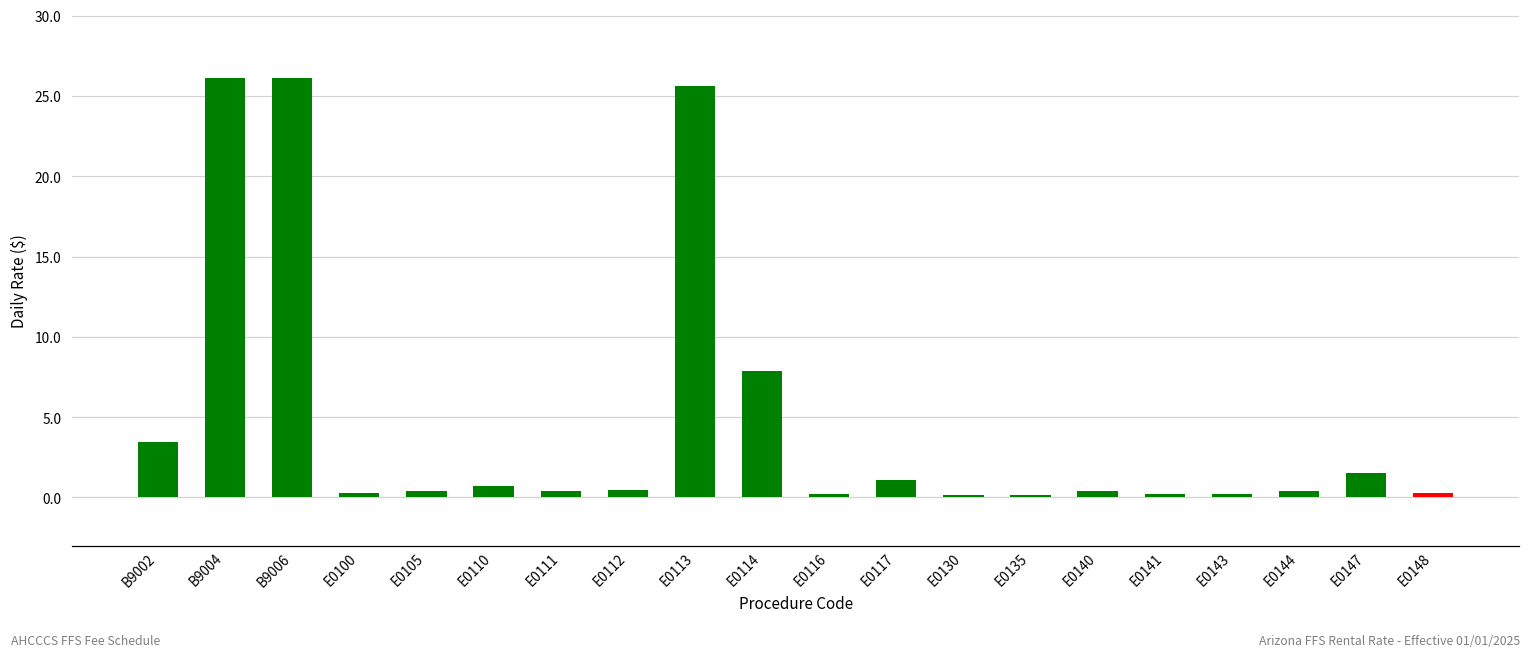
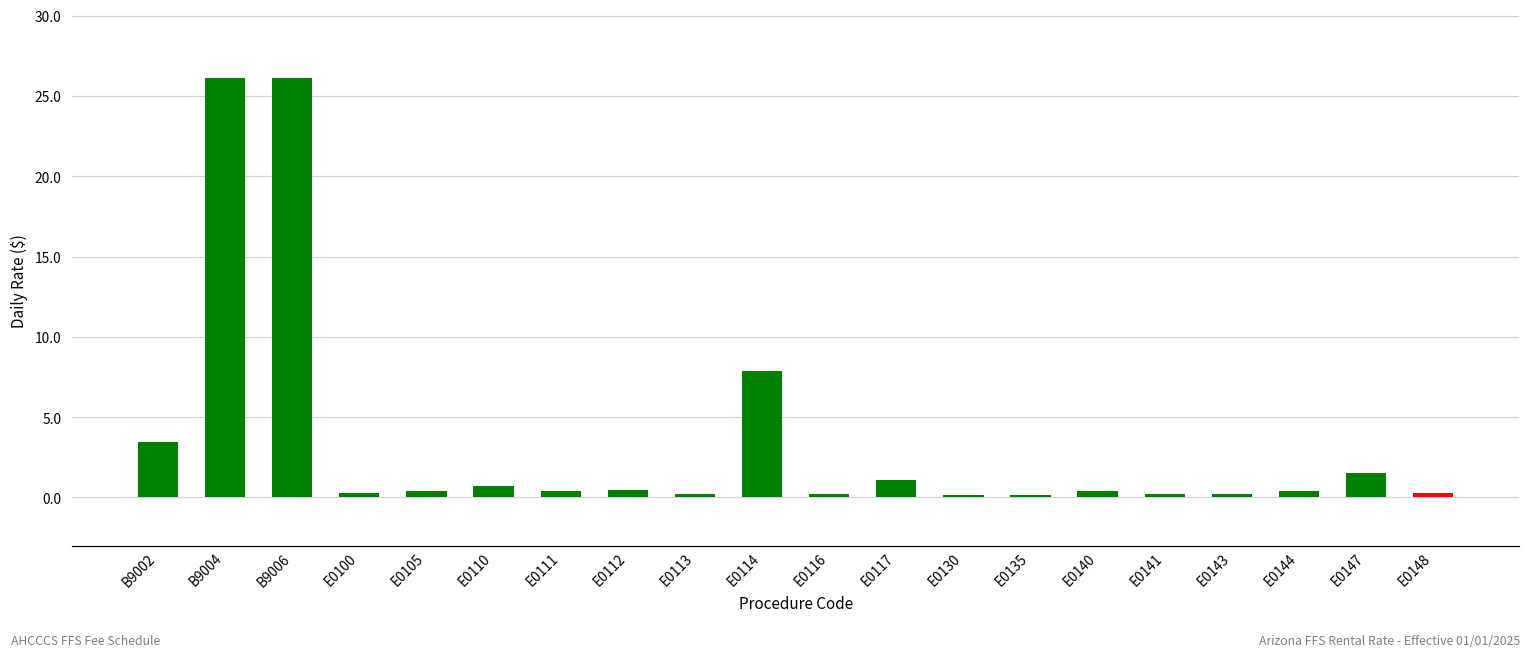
E0113: 25.6 -> 0.2
